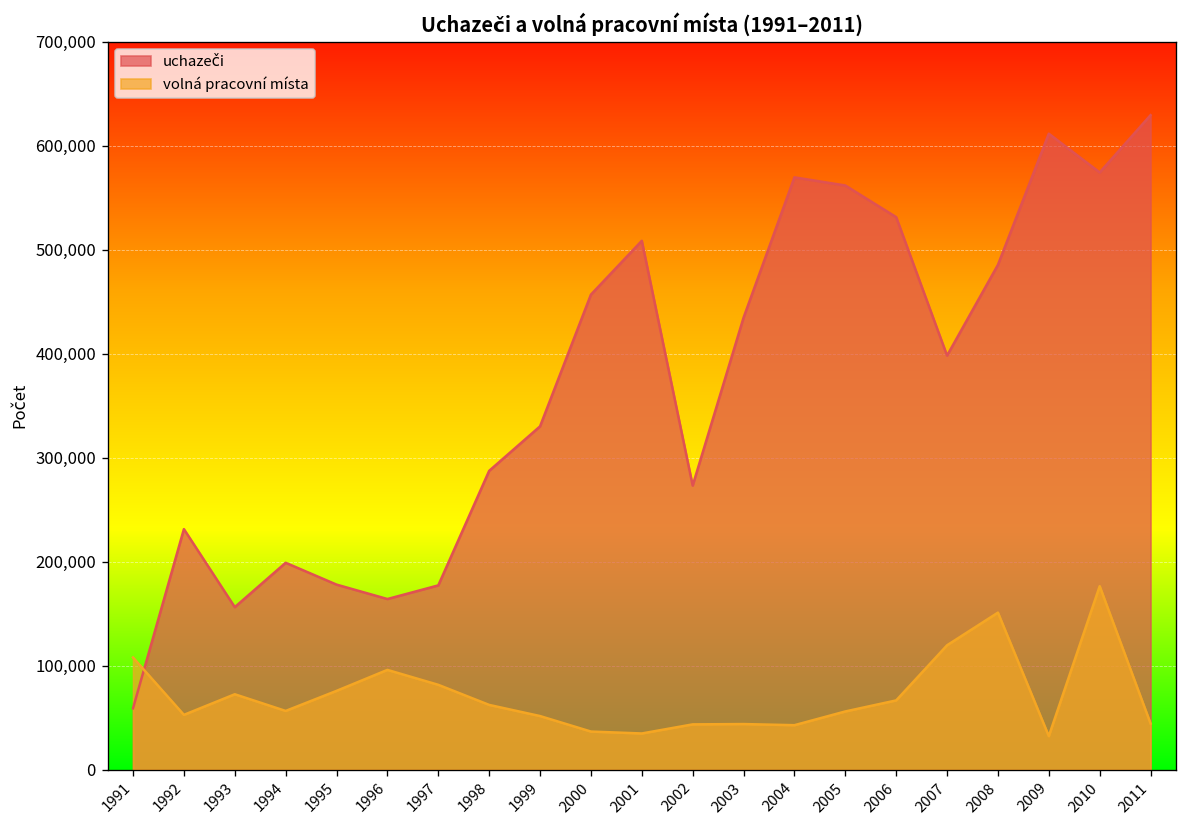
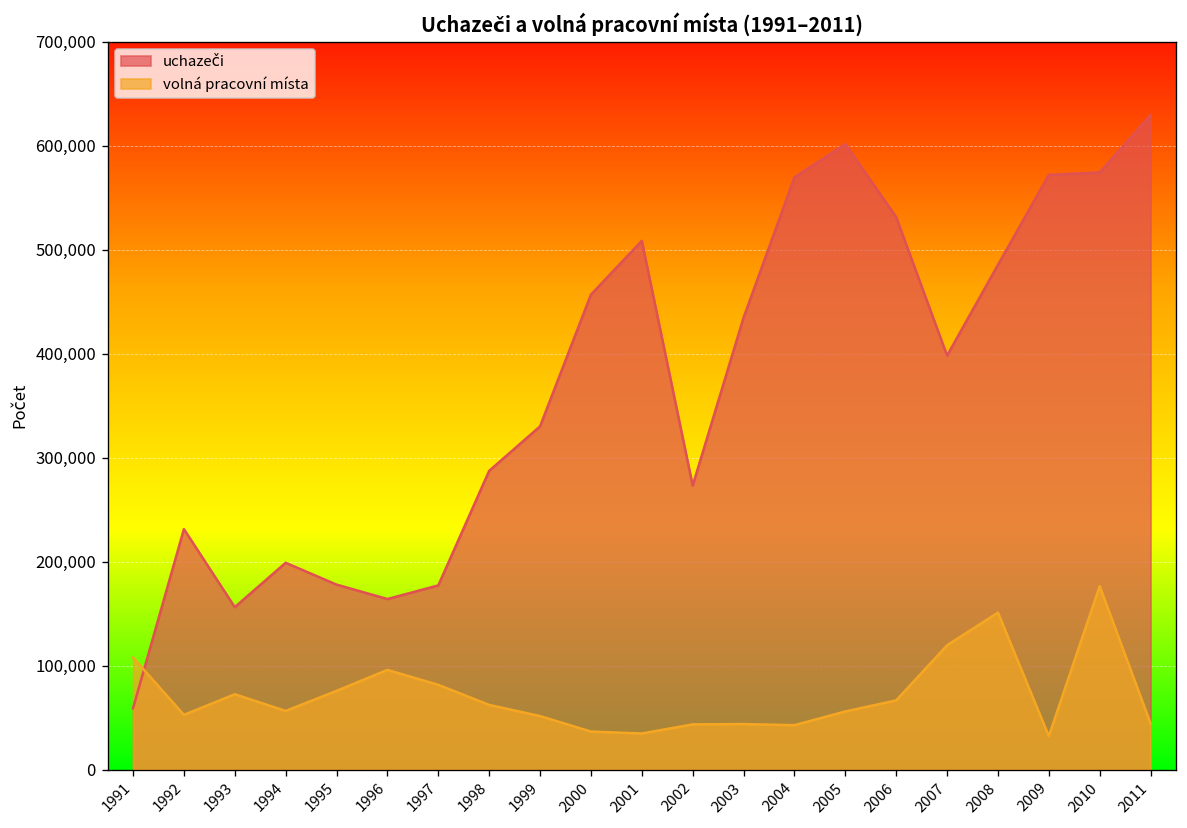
uchazeči, 2005: 560,000 -> 600,000
uchazeči, 2009: 610,000 -> 570,000
